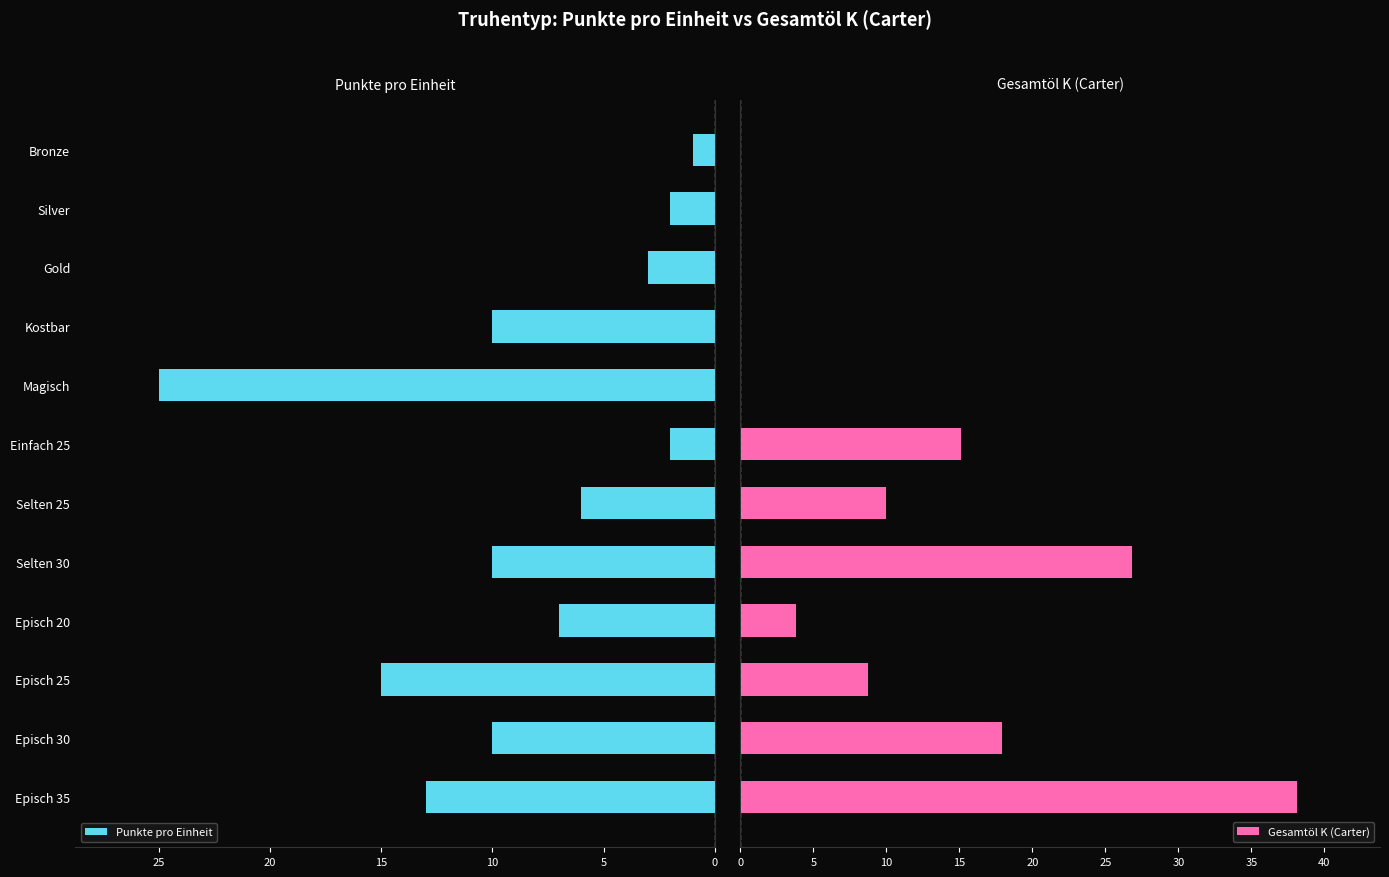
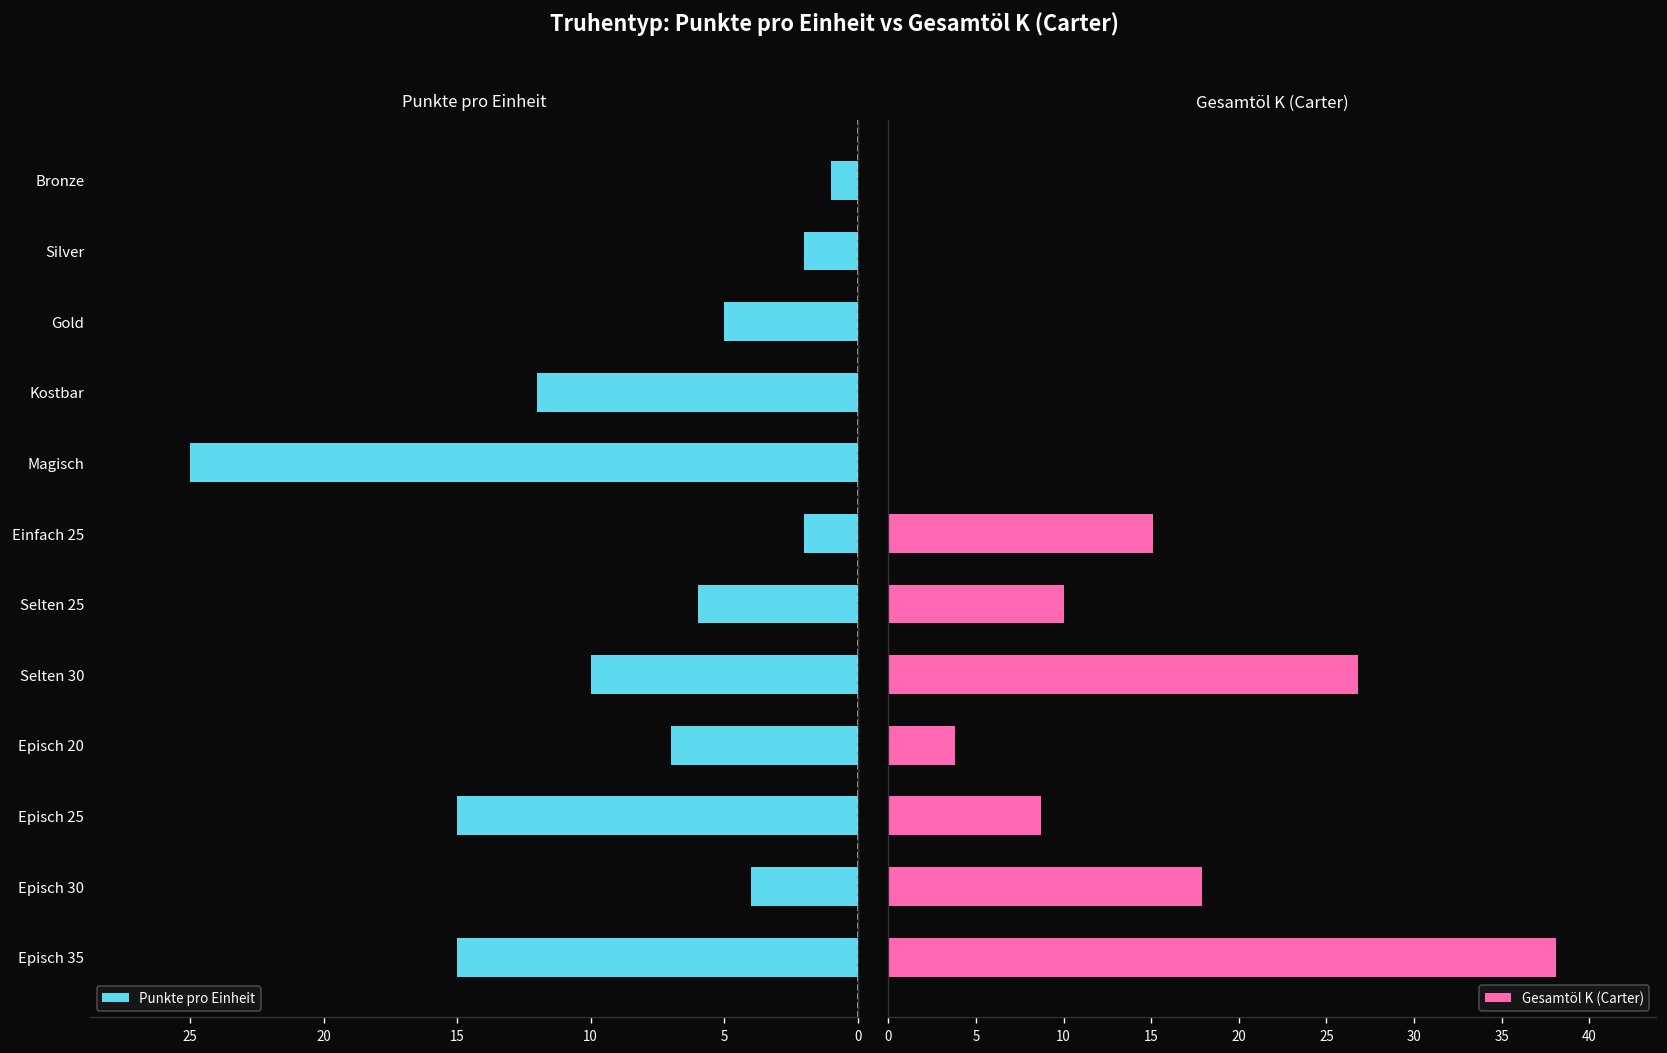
Punkte pro Einheit, Gold: 3 -> 5
Punkte pro Einheit, Kostbar: 10 -> 12
Punkte pro Einheit, Episch 30: 10 -> 4
Punkte pro Einheit, Episch 35: 13 -> 15
